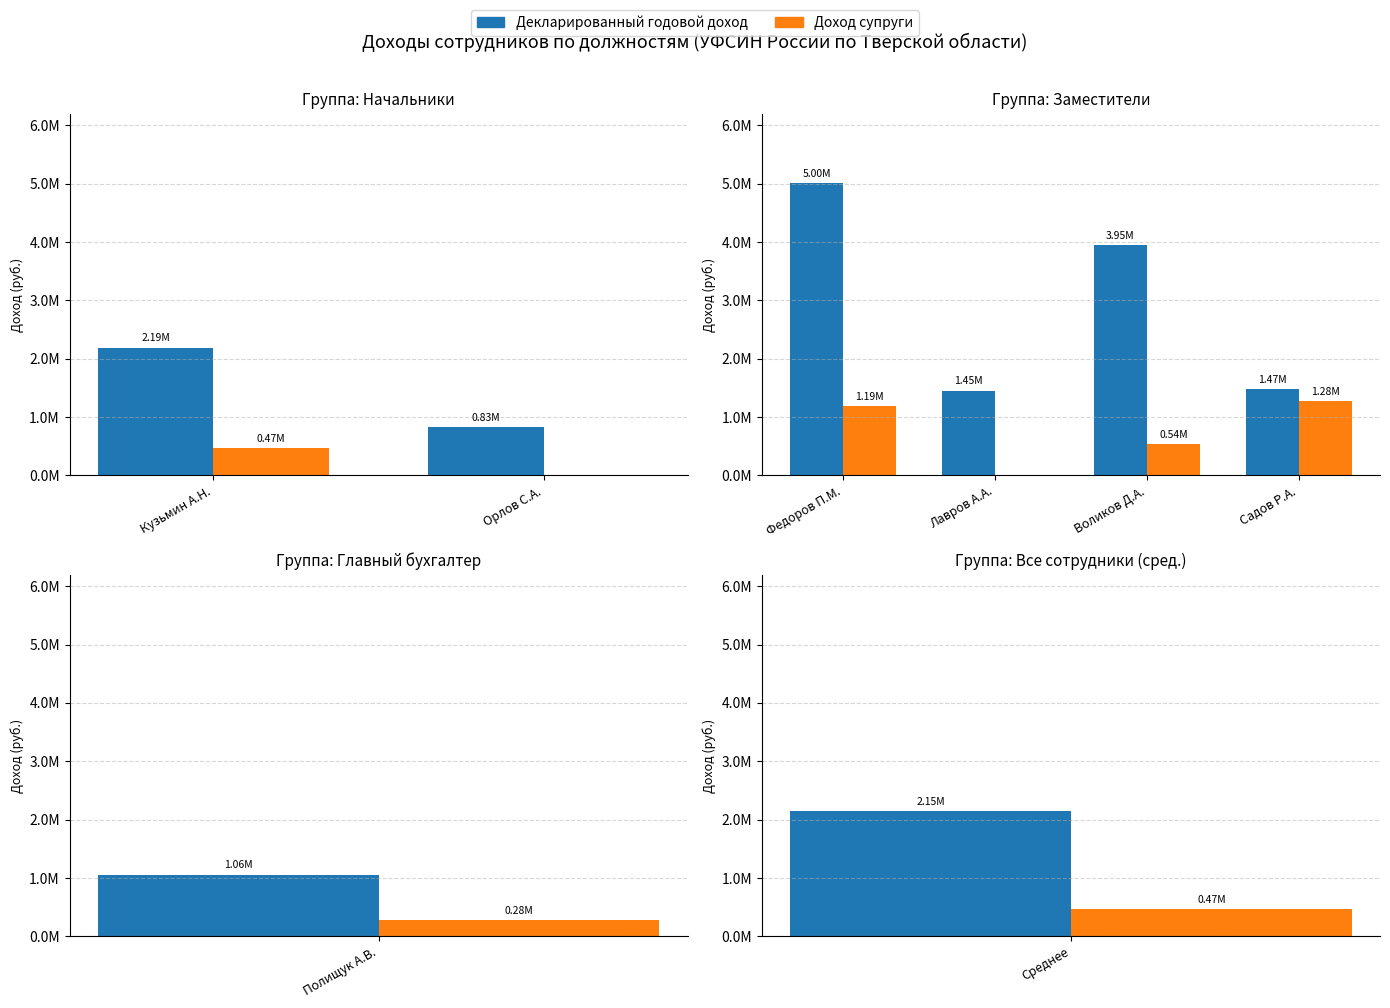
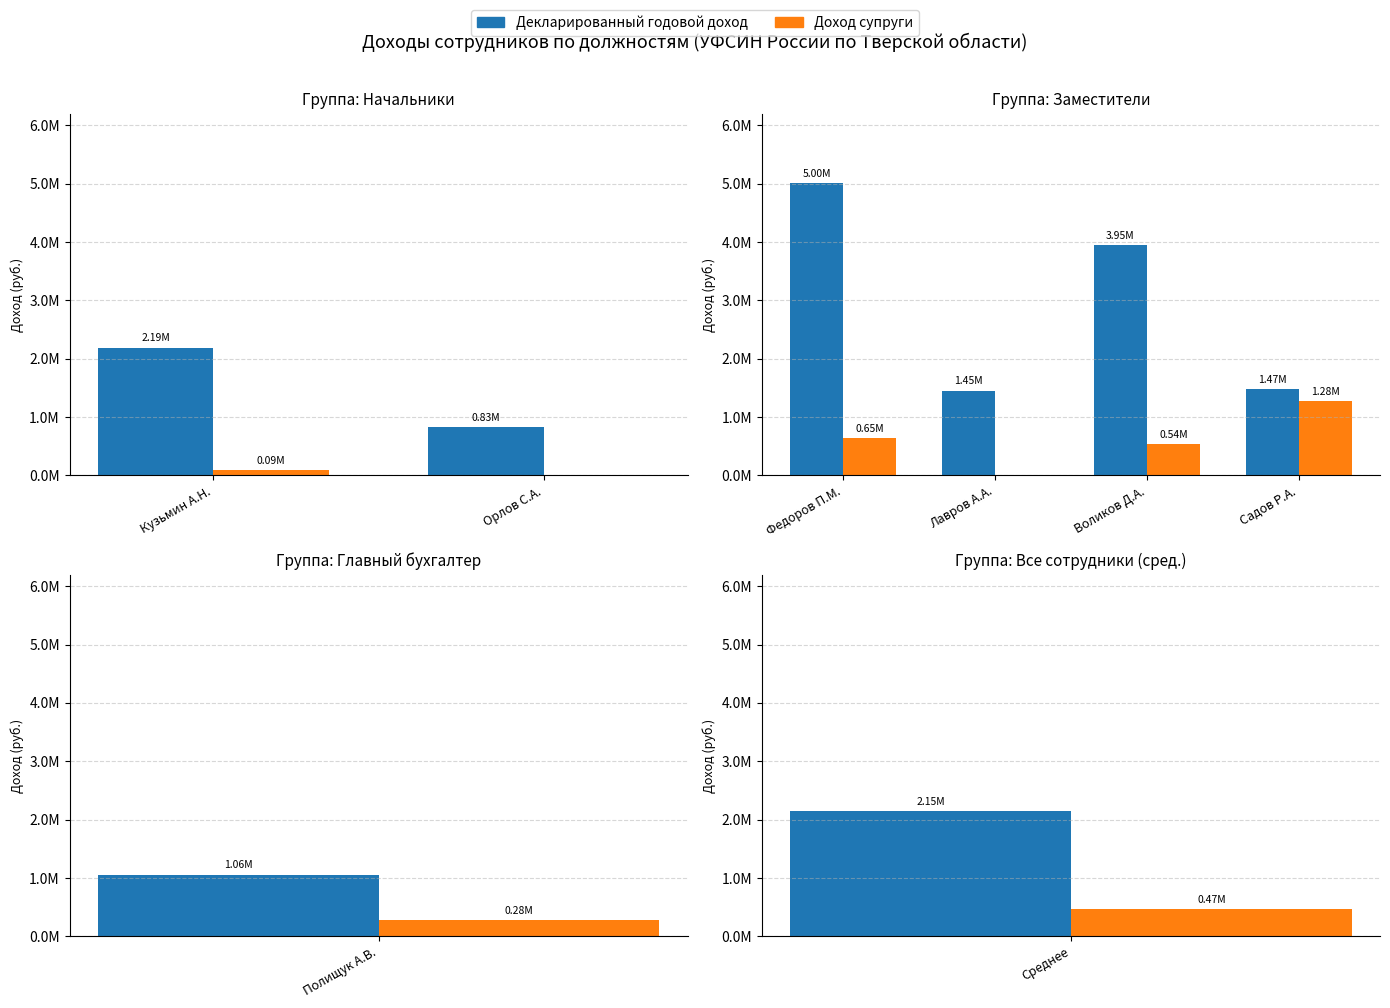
Группа: Начальники, Доход супруги, Кузьмин А.Н.: 0.47M -> 0.09M
Группа: Заместители, Доход супруги, Федоров П.М.: 1.19M -> 0.65M
